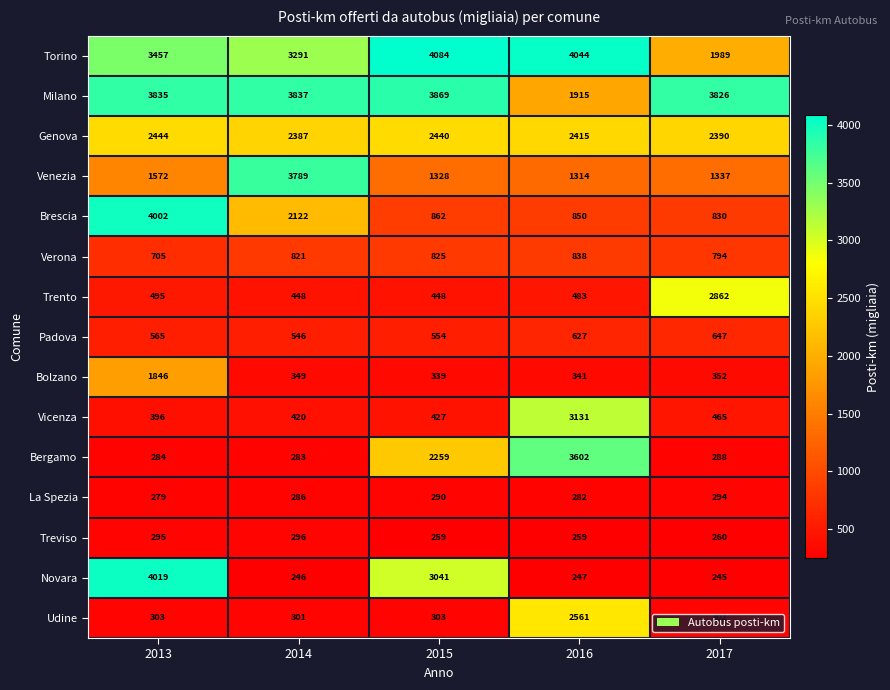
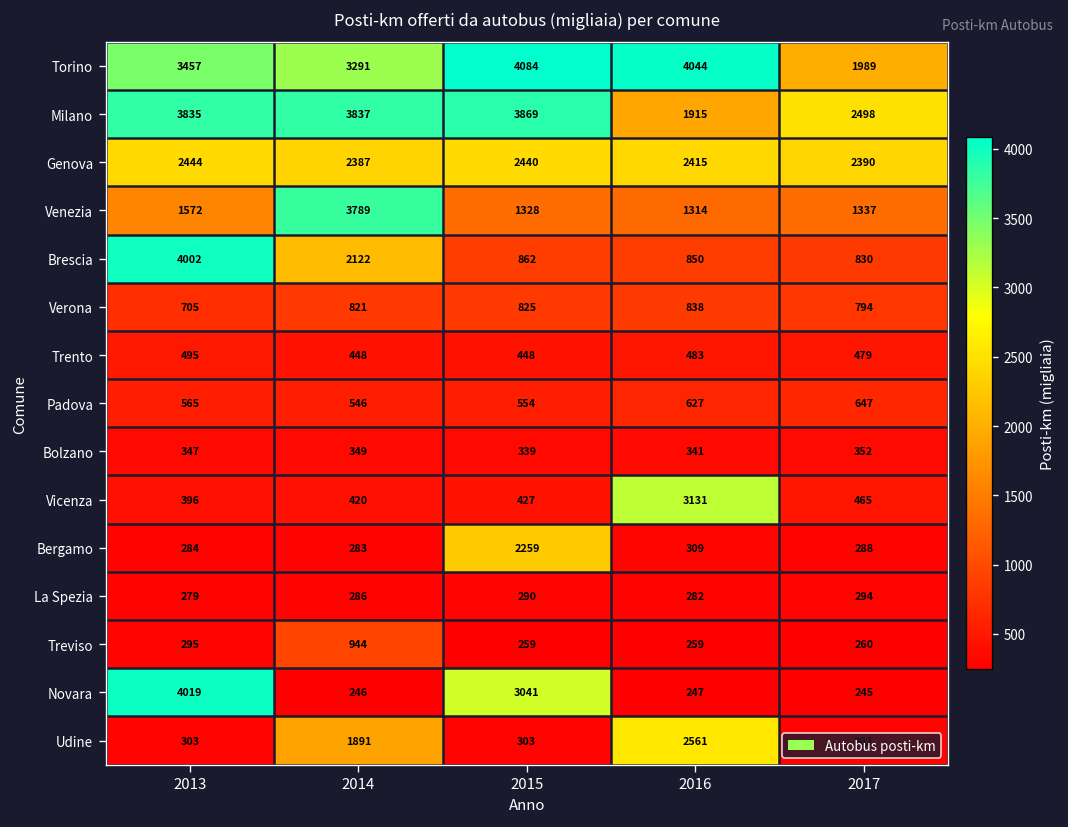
Milano, 2017: 3826 -> 2498
Trento, 2017: 2862 -> 479
Bolzano, 2013: 1846 -> 347
Bergamo, 2016: 3602 -> 309
Treviso, 2014: 296 -> 944
Udine, 2014: 301 -> 1891
